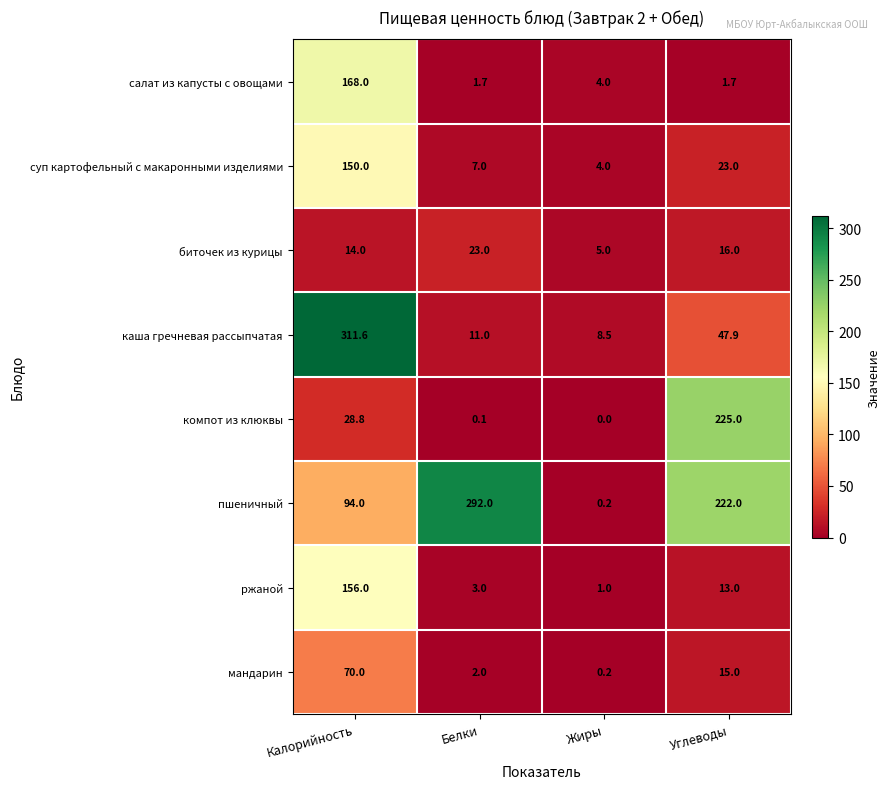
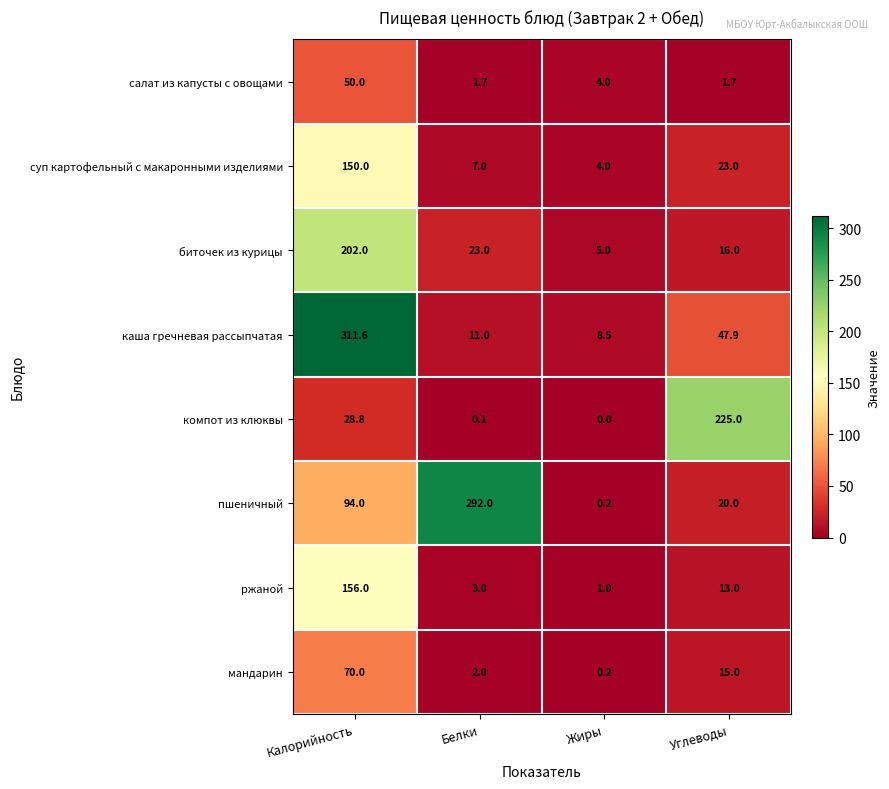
салат из капусты с овощами, Калорийность: 168.0 -> 50.0
биточек из курицы, Калорийность: 14.0 -> 202.0
пшеничный, Углеводы: 222.0 -> 20.0
